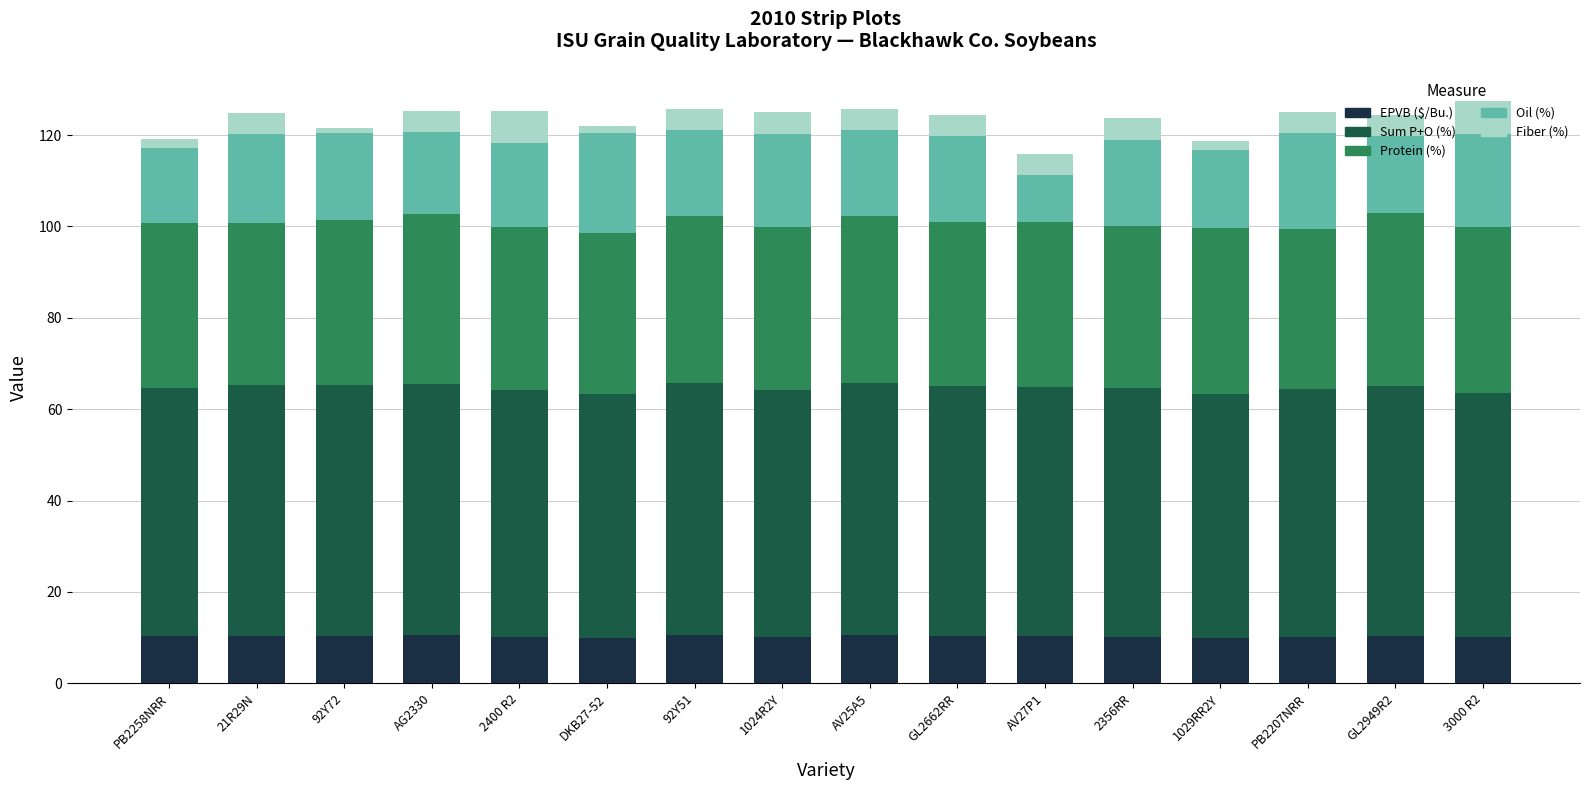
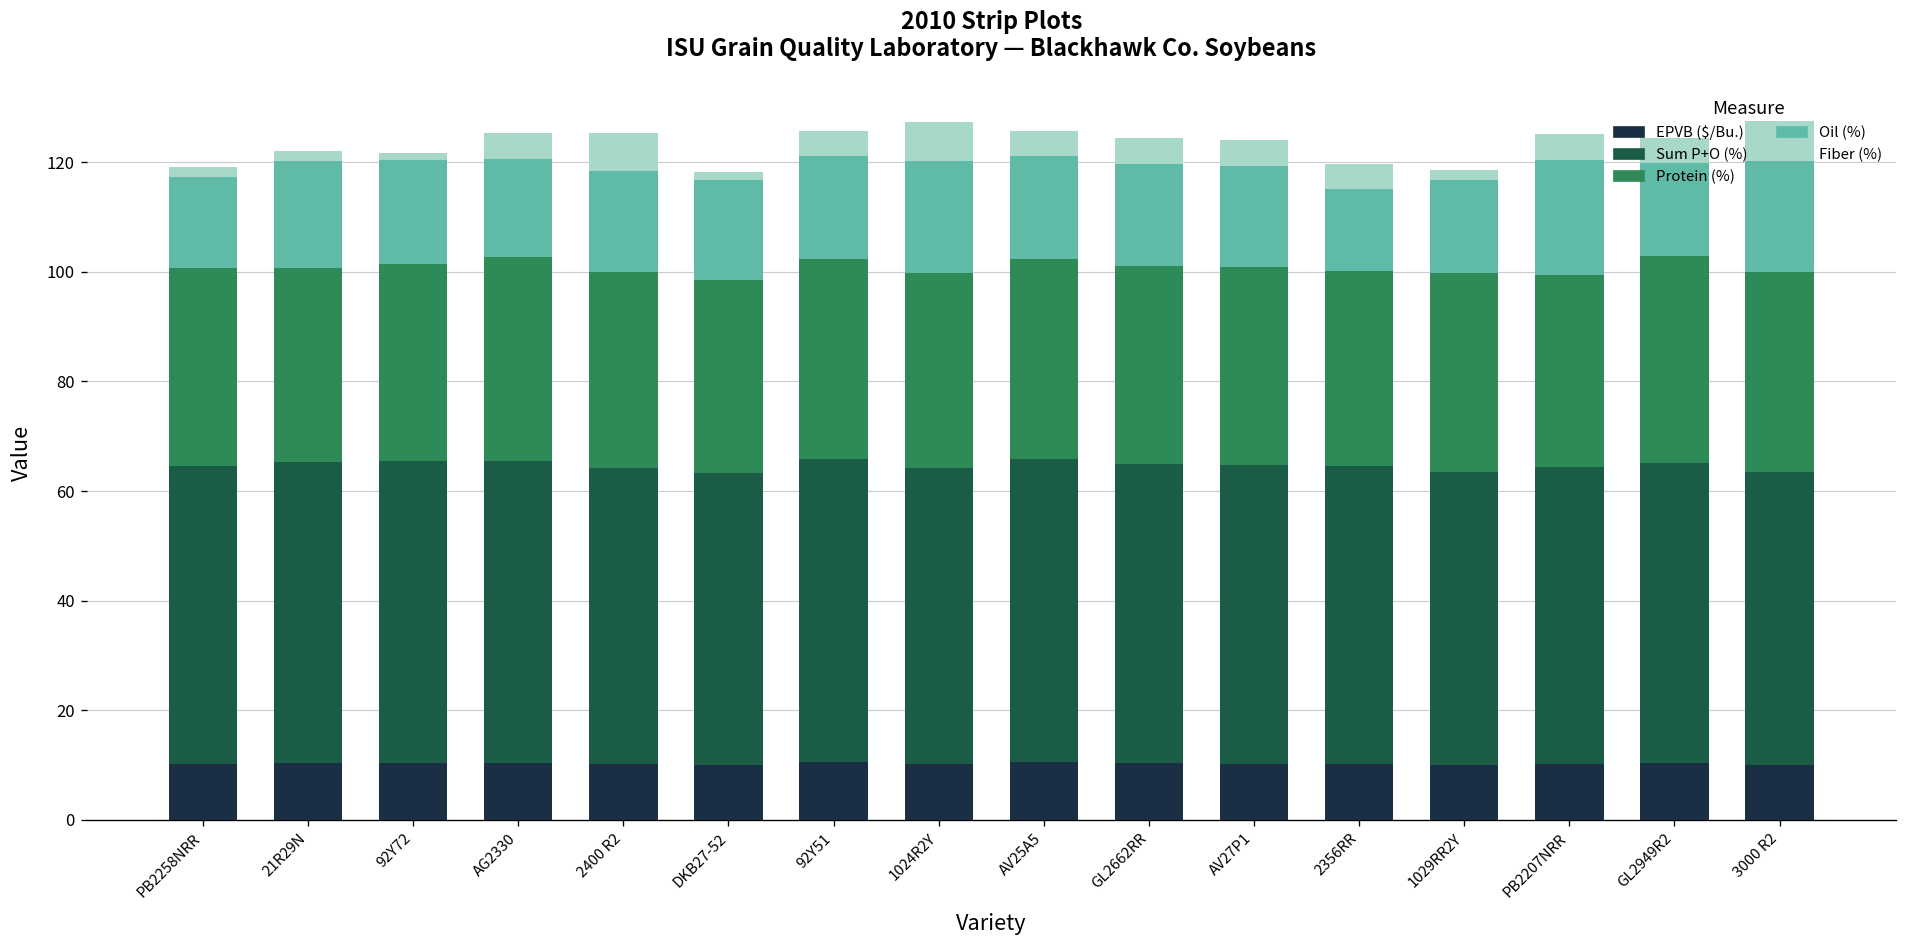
Fiber (%), 21R29N: 5 -> 2
Oil (%), DKB27-52: 22 -> 18
Fiber (%), 1024R2Y: 5 -> 7
Oil (%), AV27P1: 10 -> 18
Oil (%), 2356RR: 19 -> 15
